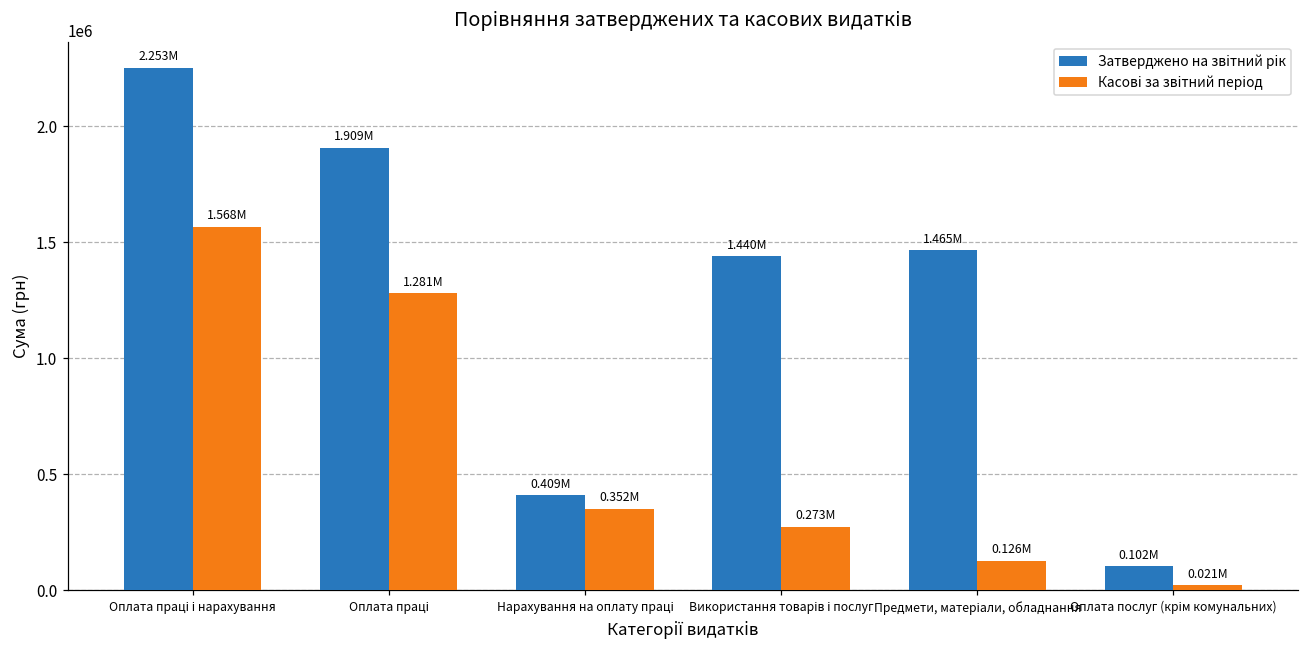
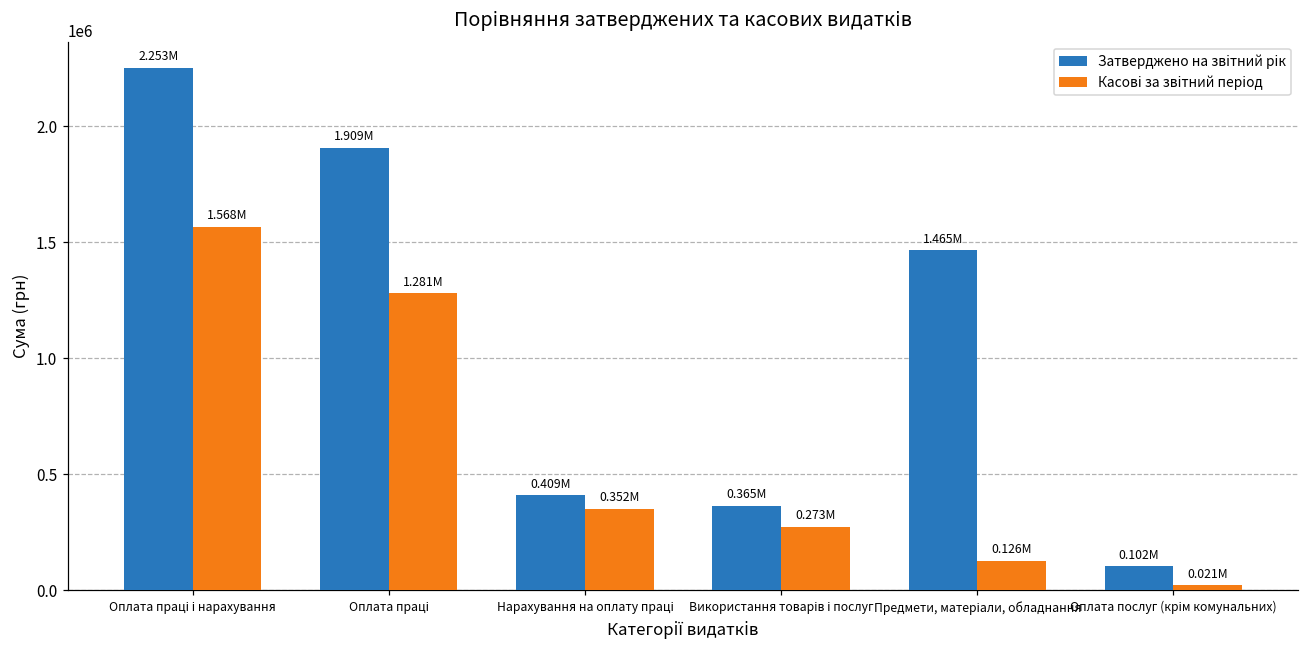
Затверджено на звітний рік, Використання товарів і послуг: 1.440M -> 0.365M
